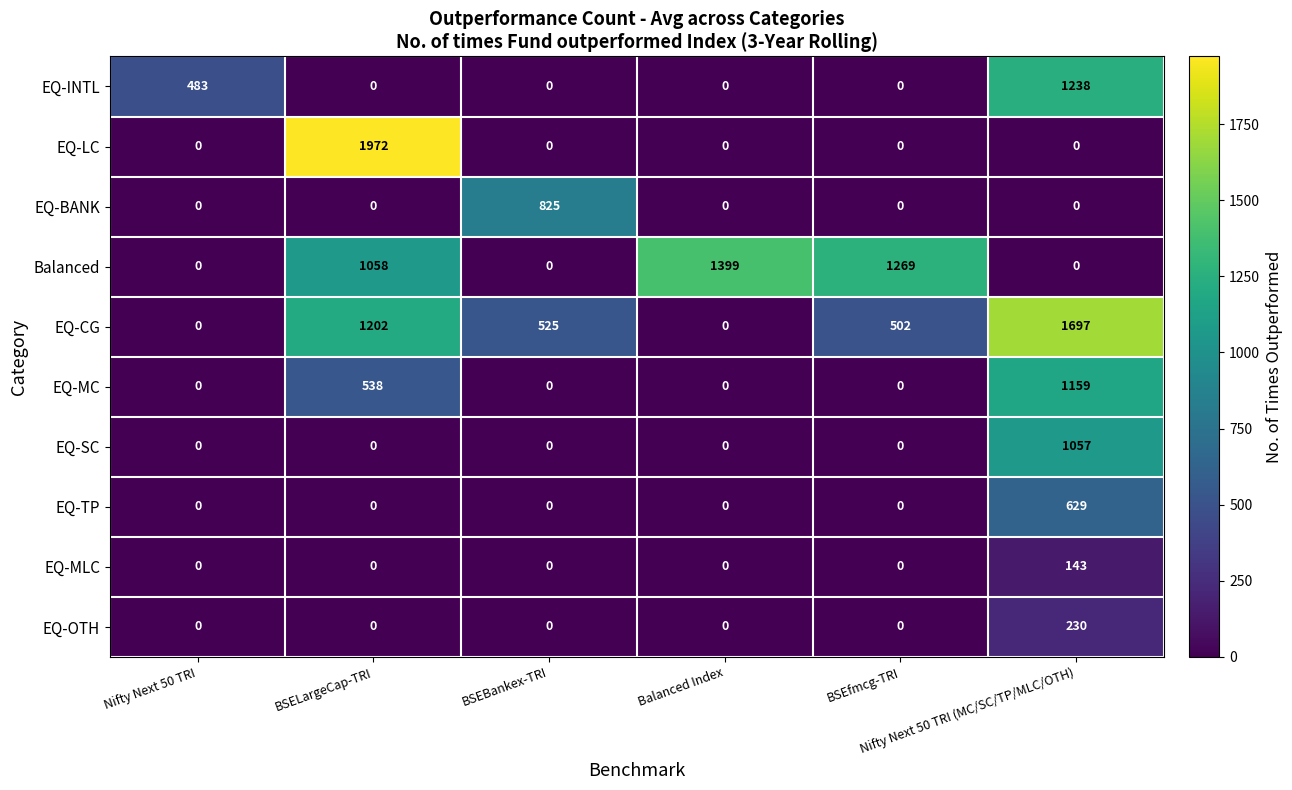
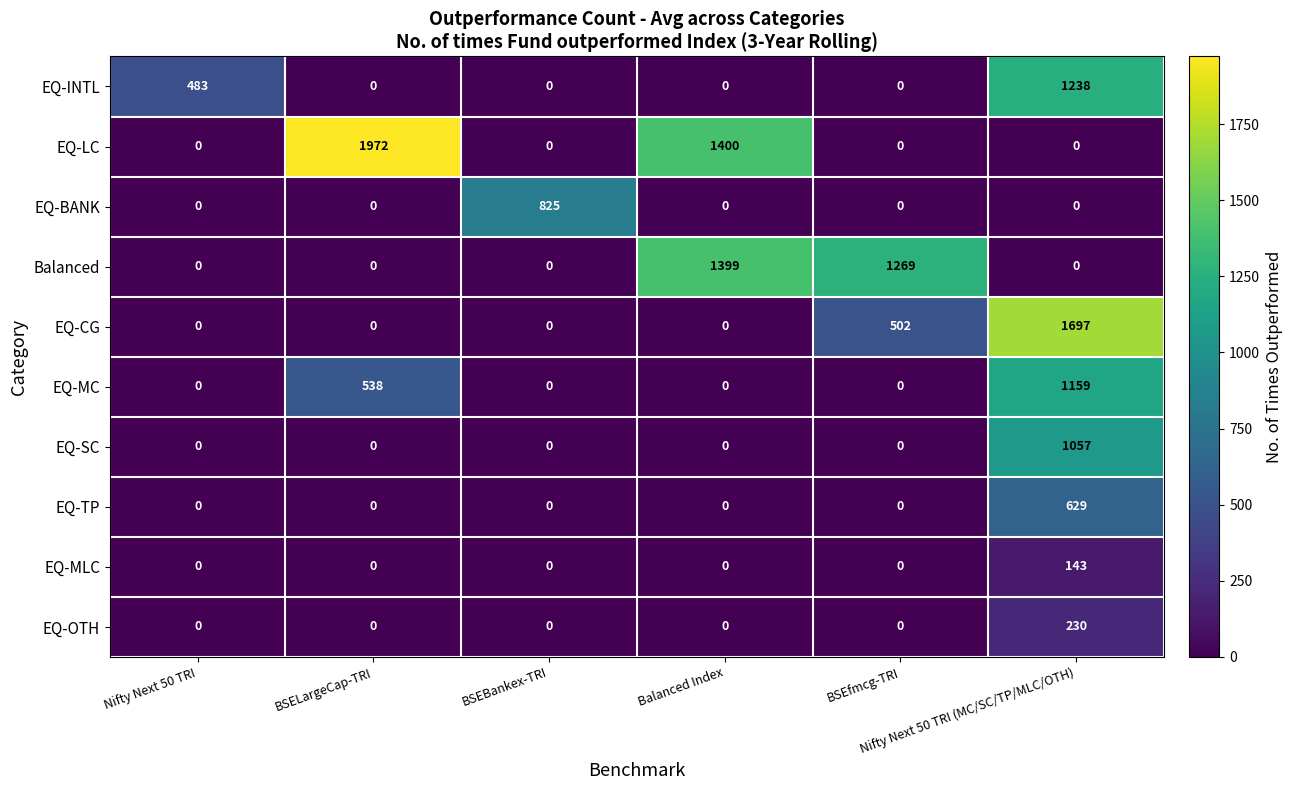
EQ-LC, Balanced Index: 0 -> 1400
Balanced, BSELargeCap-TRI: 1058 -> 0
EQ-CG, BSELargeCap-TRI: 1202 -> 0
EQ-CG, BSEBankex-TRI: 525 -> 0
